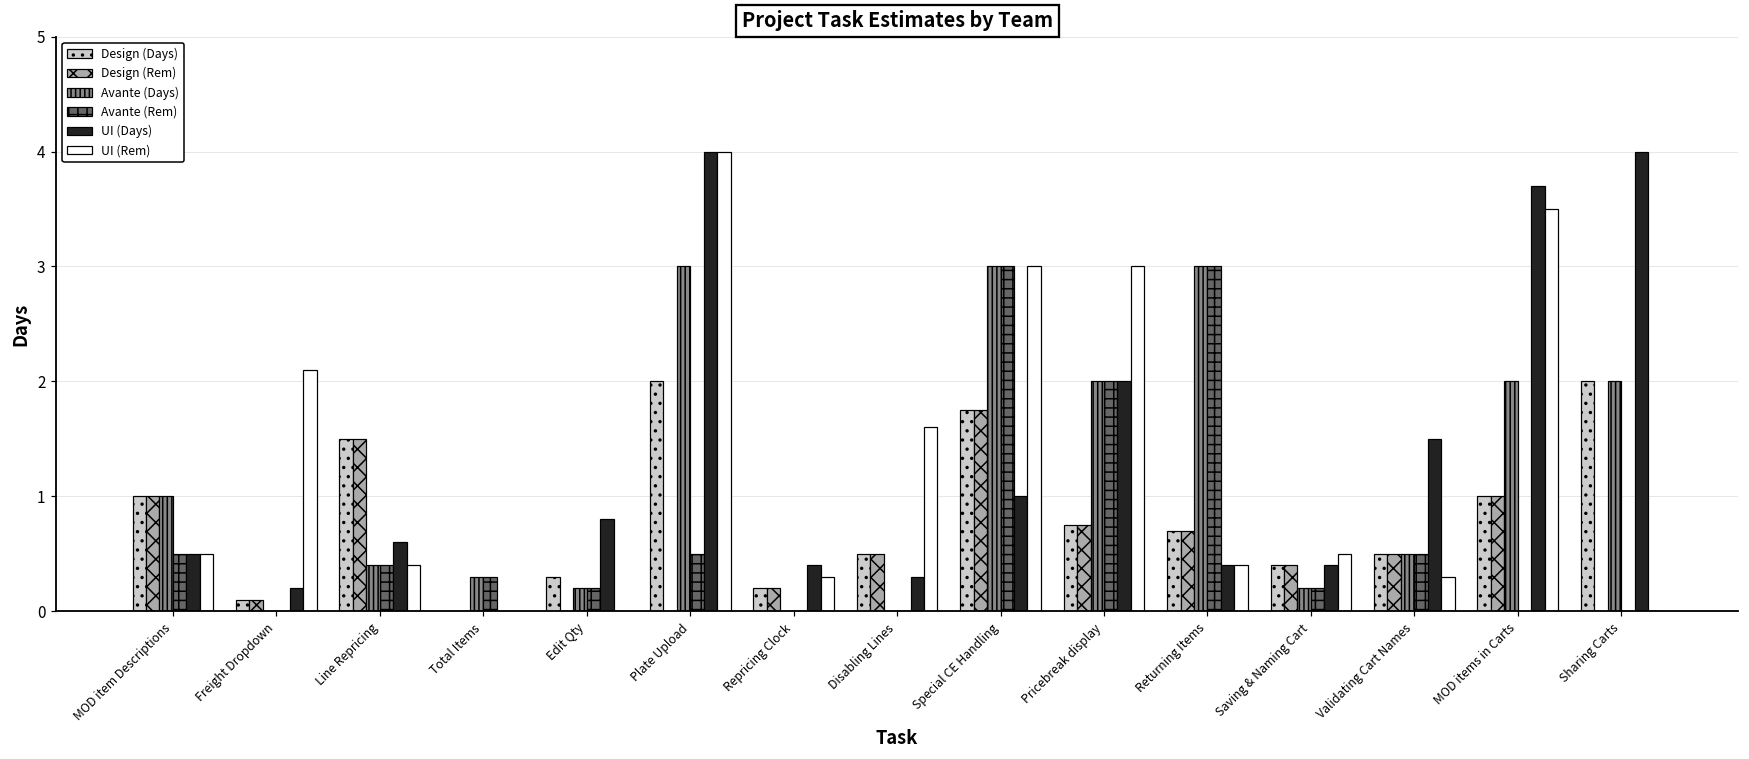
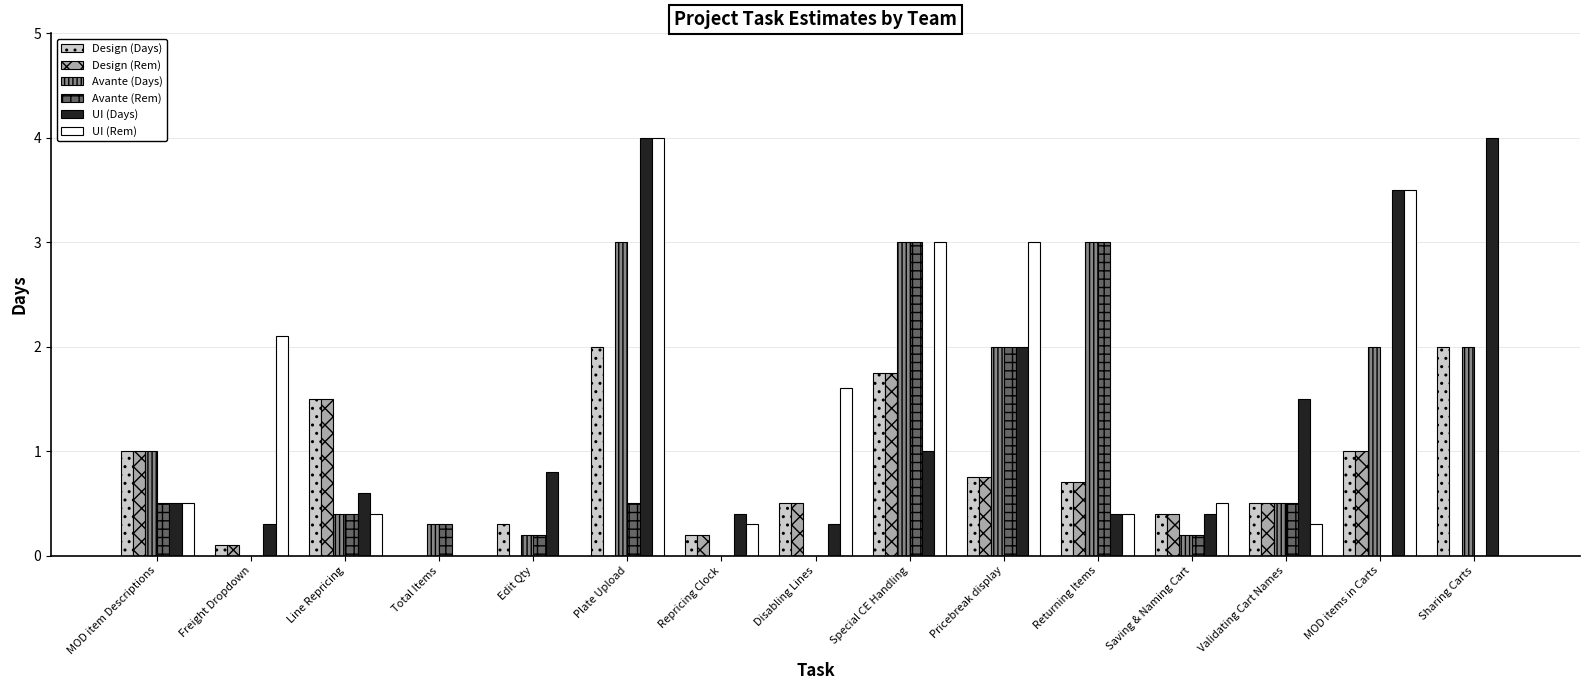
UI (Days), Freight Dropdown: 0.2 -> 0.3
UI (Days), MOD items in Carts: 3.7 -> 3.5
